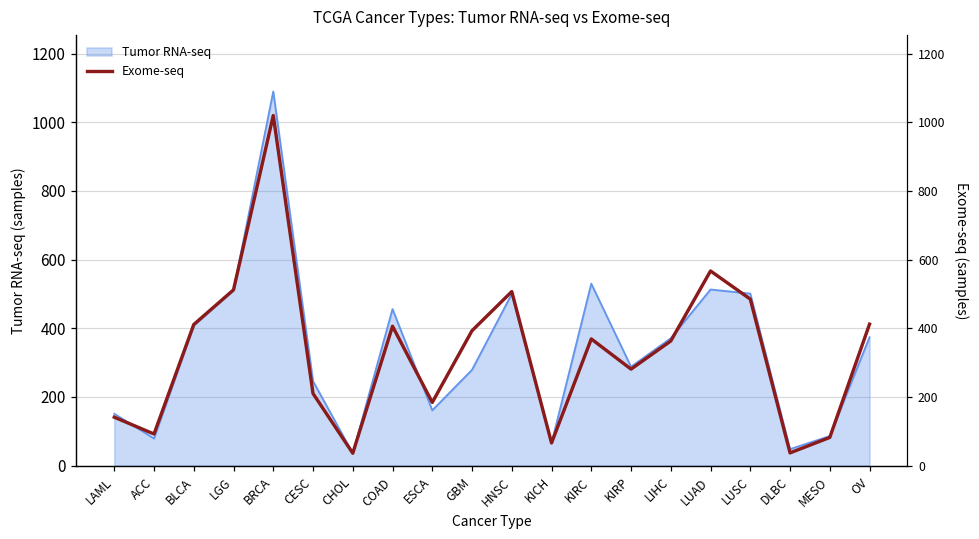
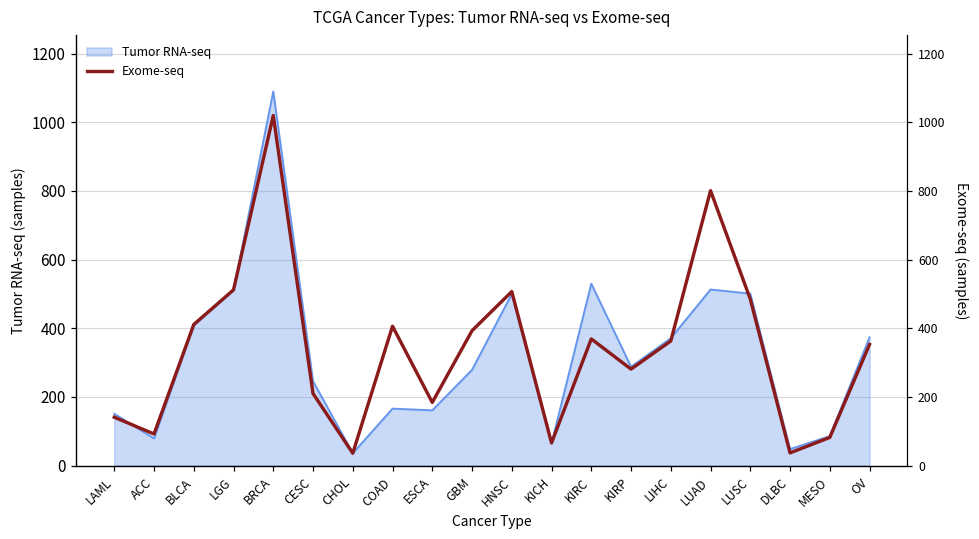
Tumor RNA-seq, COAD: 460 -> 170
Exome-seq, LUAD: 570 -> 800
Exome-seq, OV: 410 -> 350
